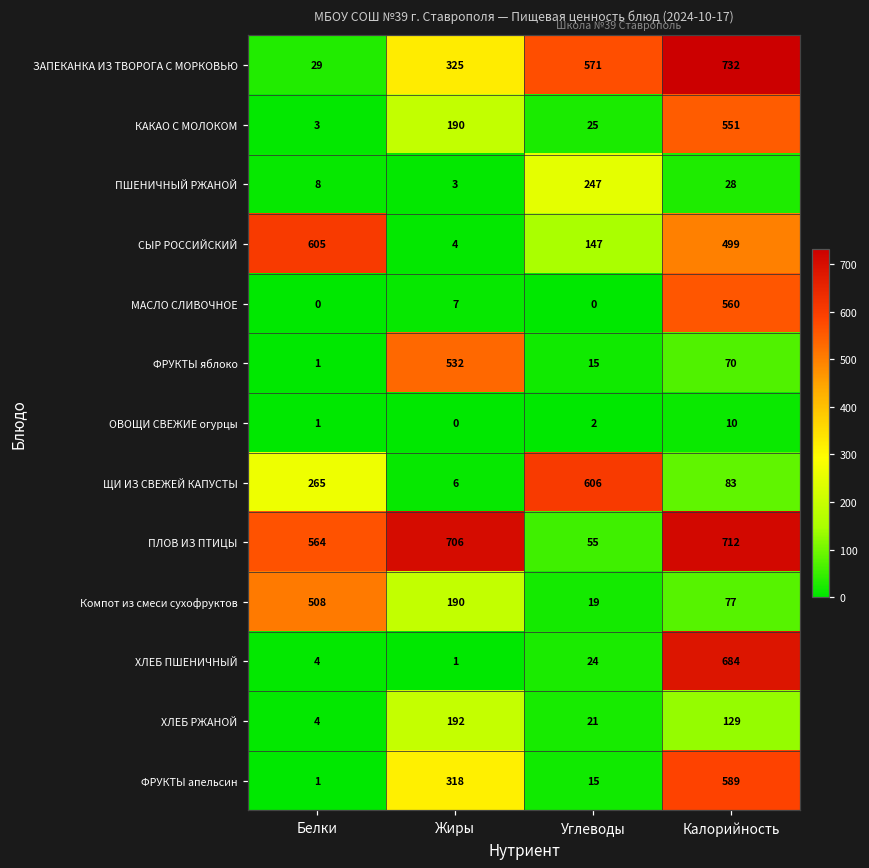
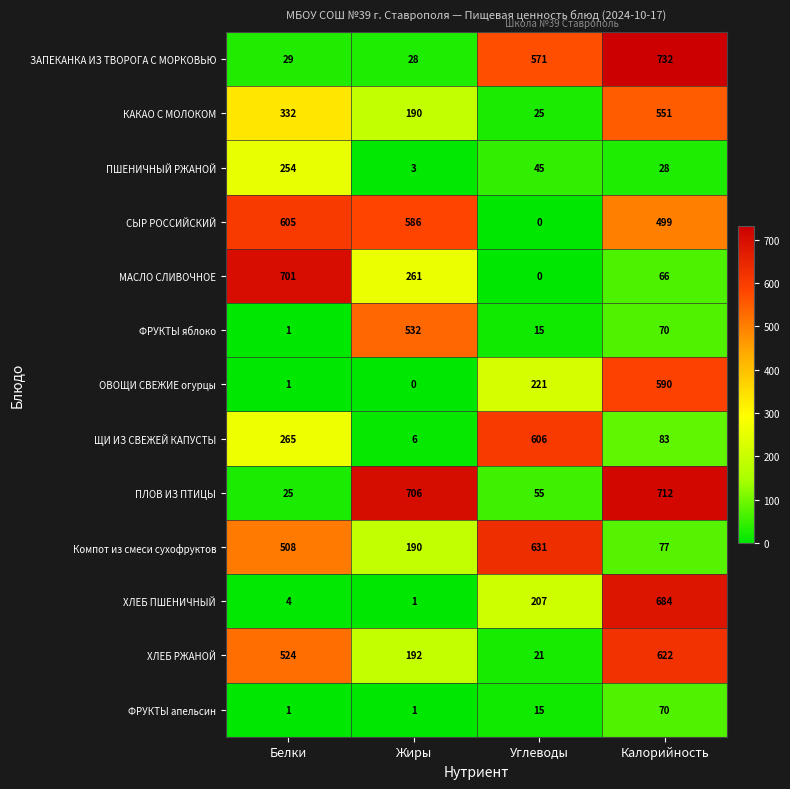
ЗАПЕКАНКА ИЗ ТВОРОГА С МОРКОВЬЮ, Жиры: 325 -> 28
КАКАО С МОЛОКОМ, Белки: 3 -> 332
ПШЕНИЧНЫЙ РЖАНОЙ, Белки: 8 -> 254
ПШЕНИЧНЫЙ РЖАНОЙ, Углеводы: 247 -> 45
СЫР РОССИЙСКИЙ, Жиры: 4 -> 586
СЫР РОССИЙСКИЙ, Углеводы: 147 -> 0
МАСЛО СЛИВОЧНОЕ, Белки: 0 -> 701
МАСЛО СЛИВОЧНОЕ, Жиры: 7 -> 261
МАСЛО СЛИВОЧНОЕ, Калорийность: 560 -> 66
ОВОЩИ СВЕЖИЕ огурцы, Углеводы: 2 -> 221
ОВОЩИ СВЕЖИЕ огурцы, Калорийность: 10 -> 590
ПЛОВ ИЗ ПТИЦЫ, Белки: 564 -> 25
Компот из смеси сухофруктов, Углеводы: 19 -> 631
ХЛЕБ ПШЕНИЧНЫЙ, Углеводы: 24 -> 207
ХЛЕБ РЖАНОЙ, Белки: 4 -> 524
ХЛЕБ РЖАНОЙ, Калорийность: 129 -> 622
ФРУКТЫ апельсин, Жиры: 318 -> 1
ФРУКТЫ апельсин, Калорийность: 589 -> 70
